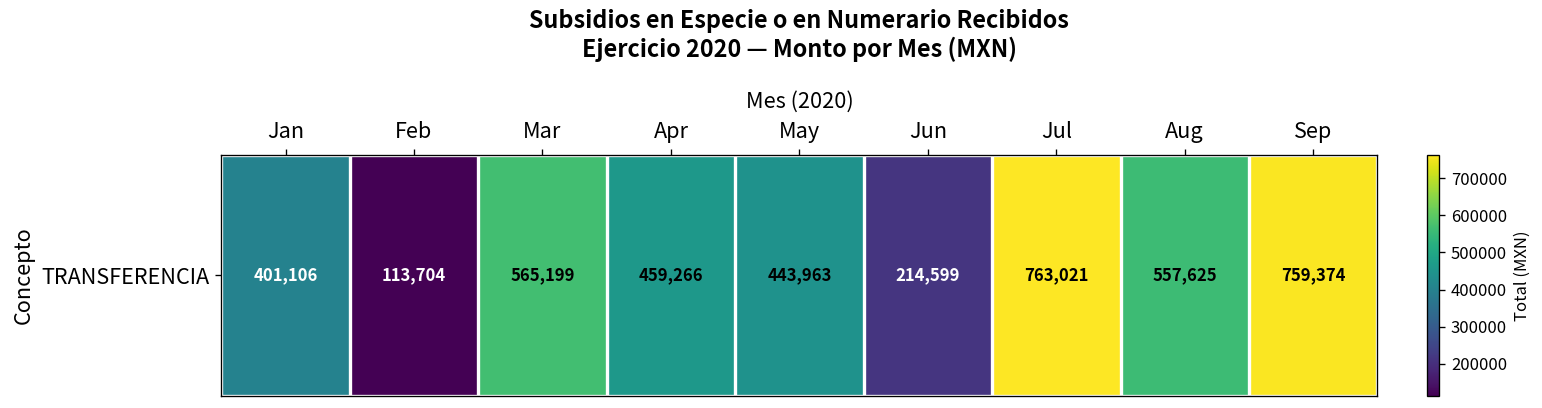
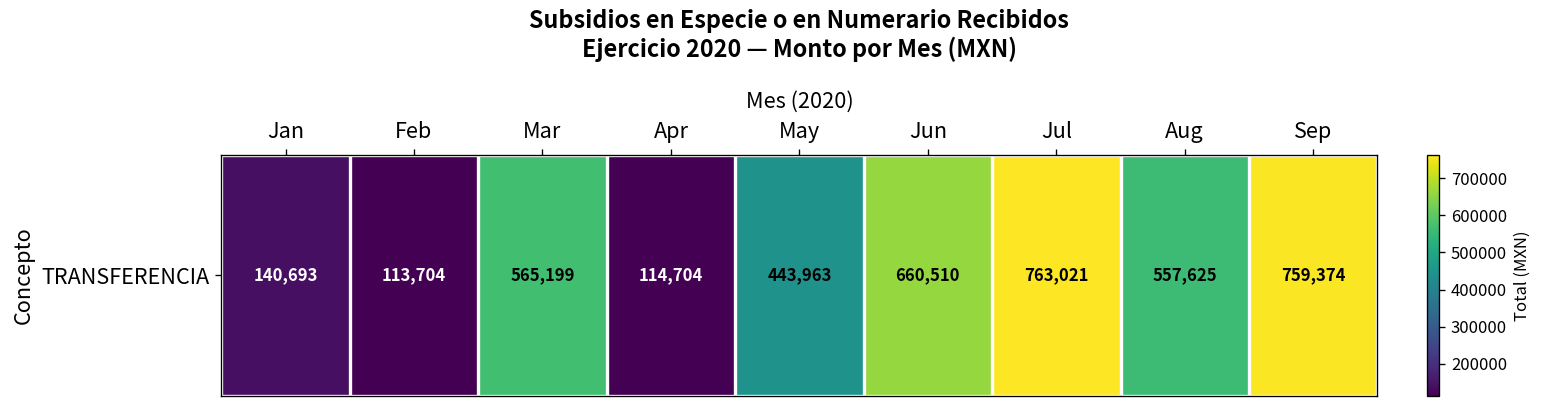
TRANSFERENCIA, Jan: 401,106 -> 140,693
TRANSFERENCIA, Apr: 459,266 -> 114,704
TRANSFERENCIA, Jun: 214,599 -> 660,510
